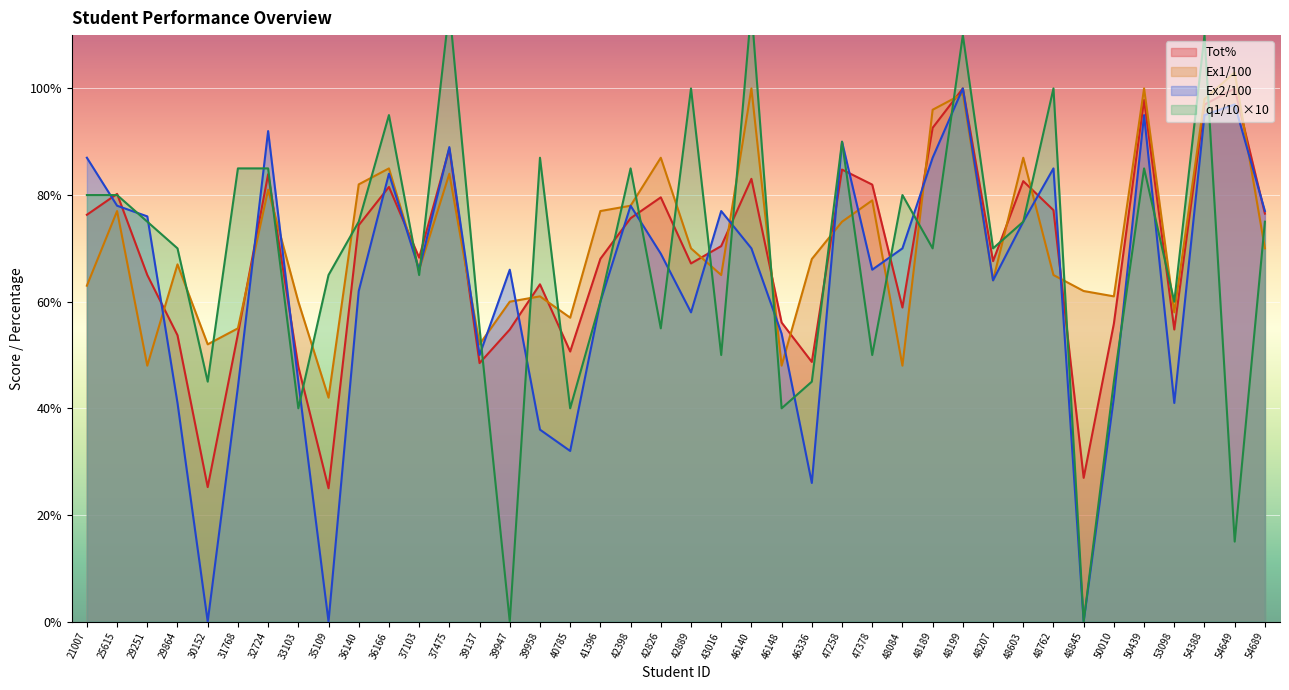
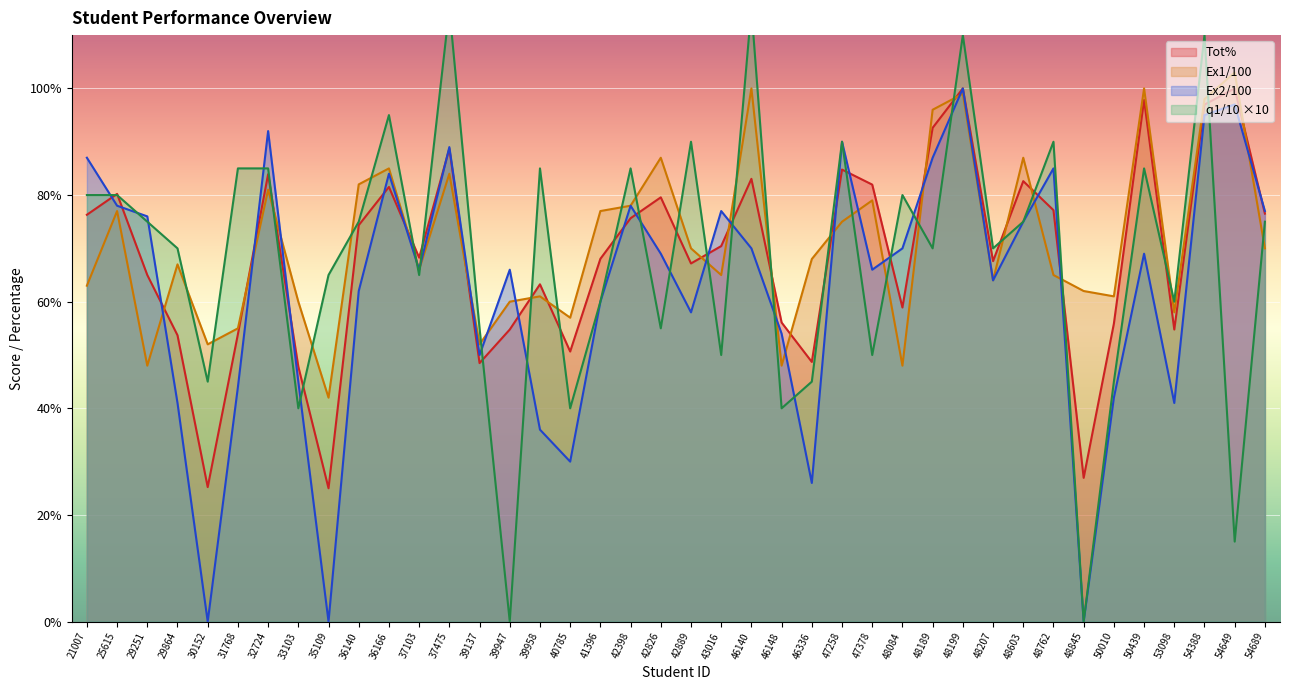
q1/10 ×10, 39958: 87% -> 85%
Ex2/100, 40785: 32% -> 30%
q1/10 ×10, 42889: 100% -> 90%
q1/10 ×10, 48762: 100% -> 90%
Ex2/100, 50439: 95% -> 69%
